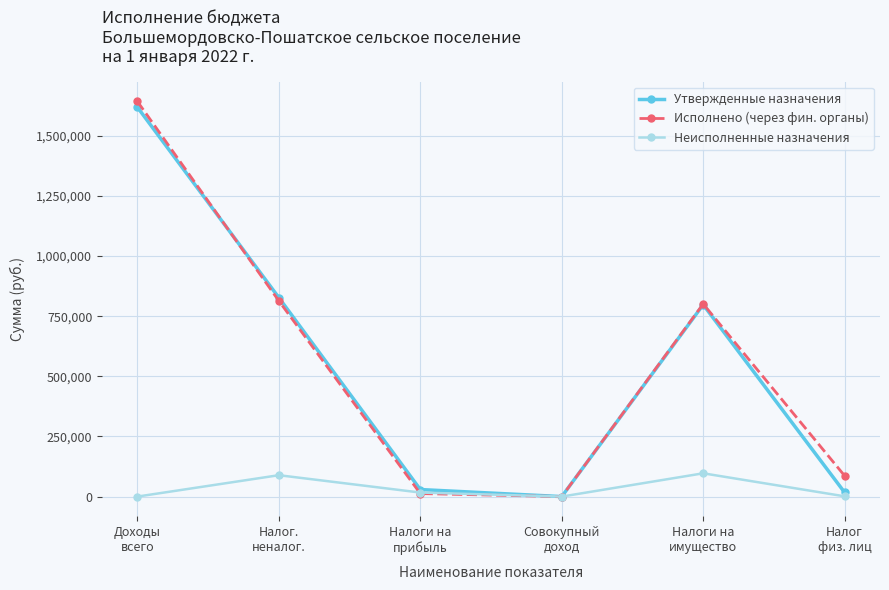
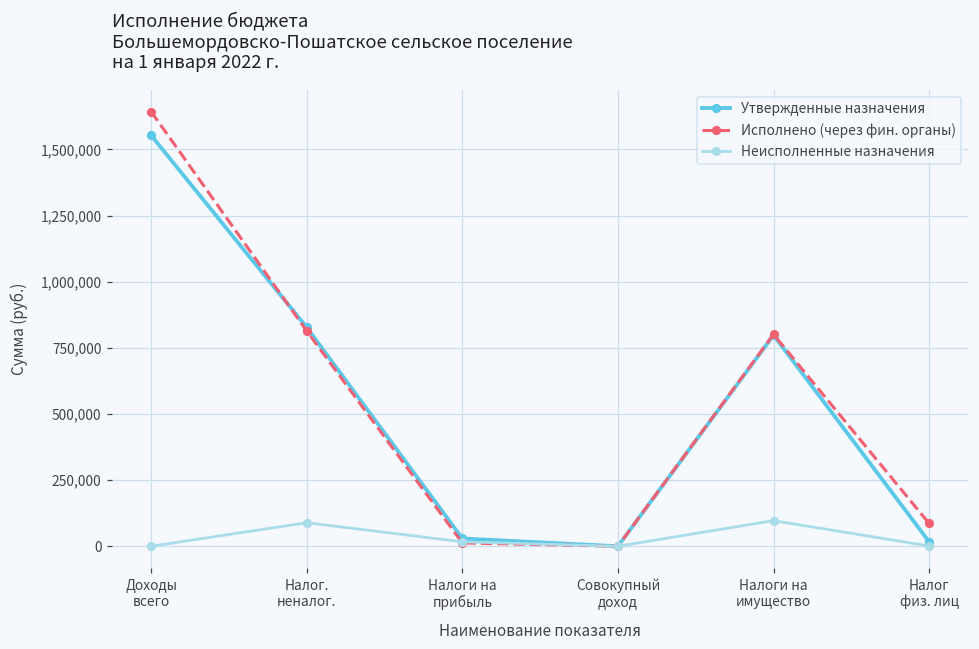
Утвержденные назначения, Доходы всего: 1,620,000 -> 1,550,000
